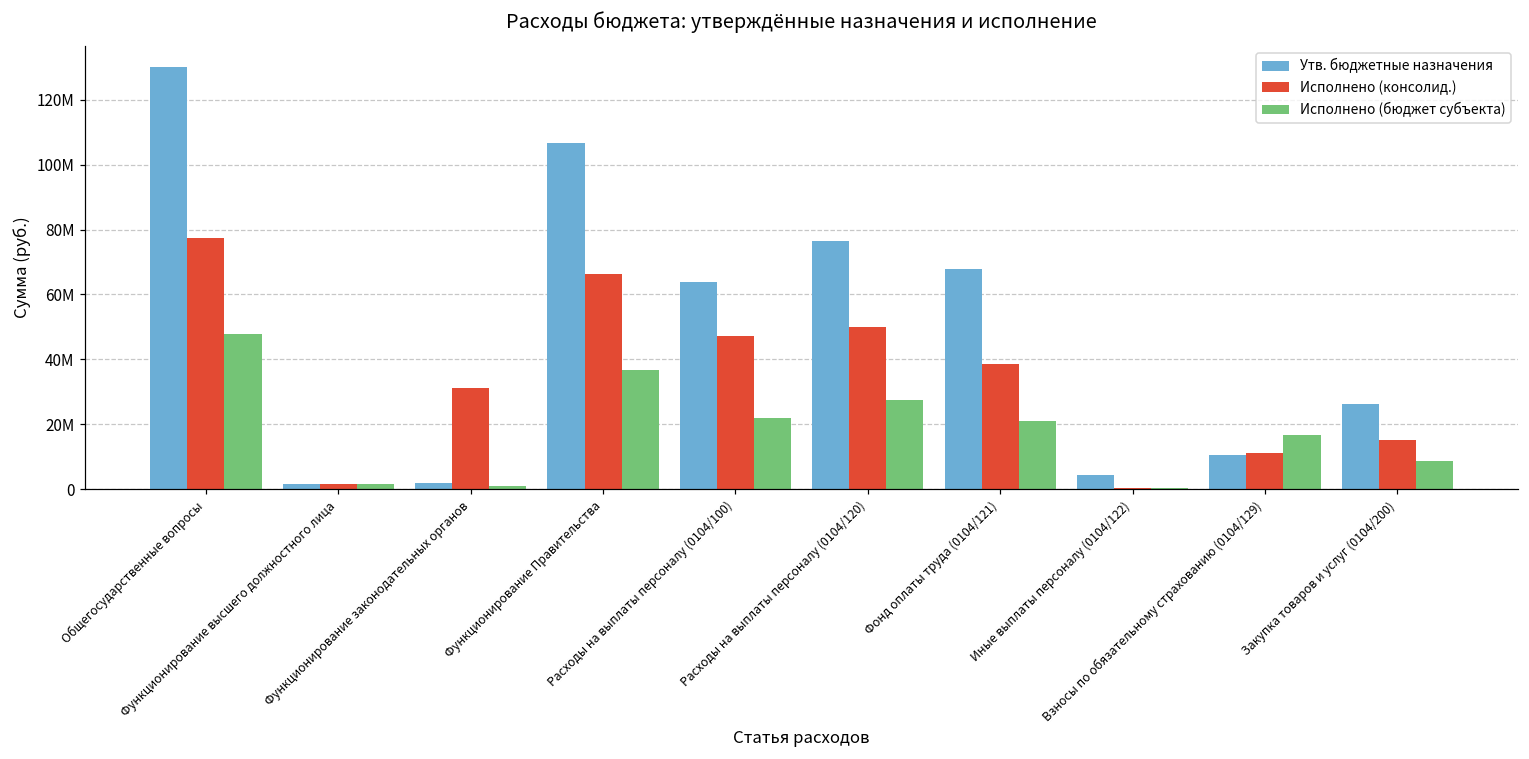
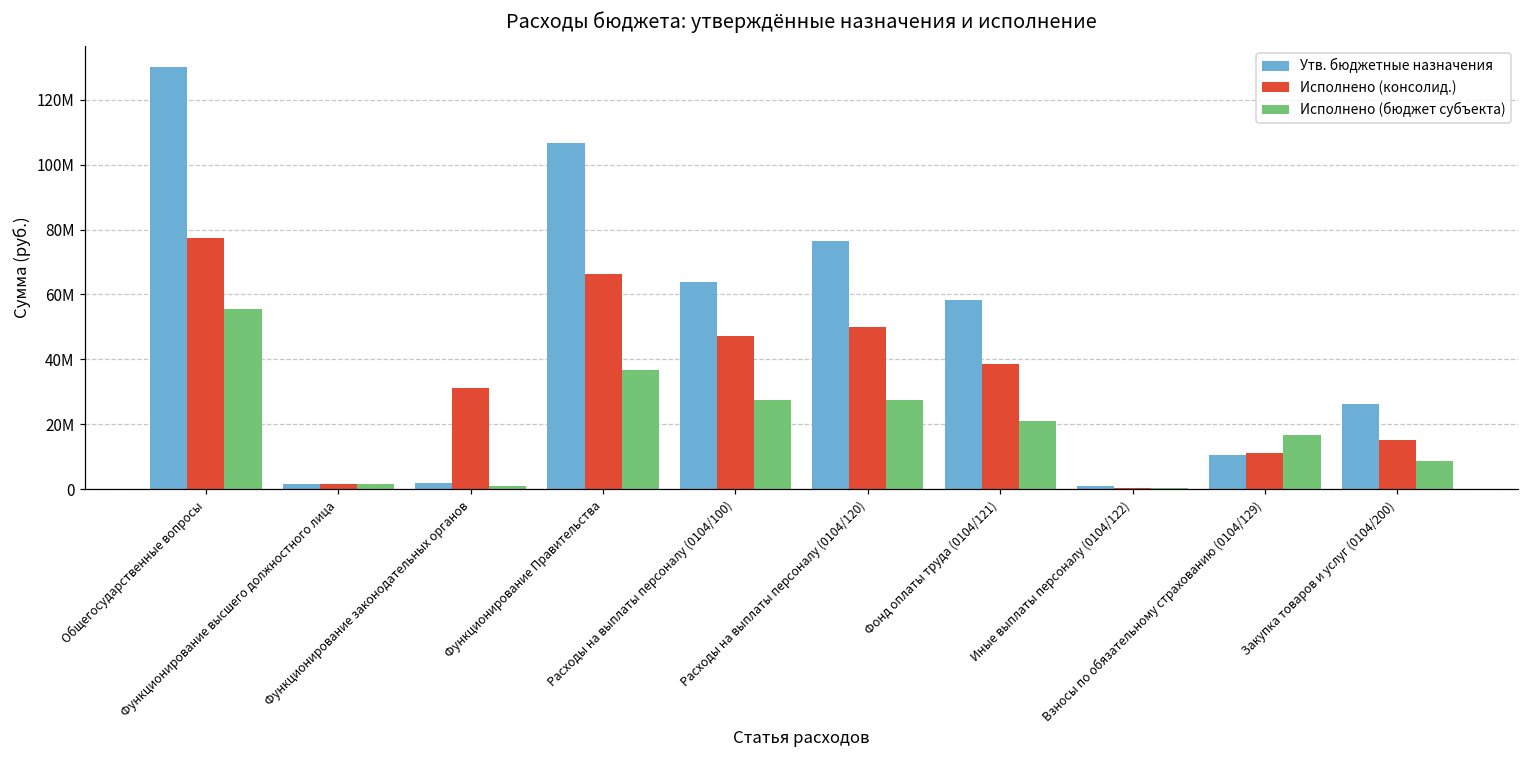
Исполнено (бюджет субъекта), Общегосударственные вопросы: 48000000 -> 56000000
Исполнено (бюджет субъекта), Расходы на выплаты персоналу (0104/100): 22000000 -> 27000000
Утв. бюджетные назначения, Фонд оплаты труда (0104/121): 68000000 -> 58000000
Утв. бюджетные назначения, Иные выплаты персоналу (0104/122): 4000000 -> 1000000
